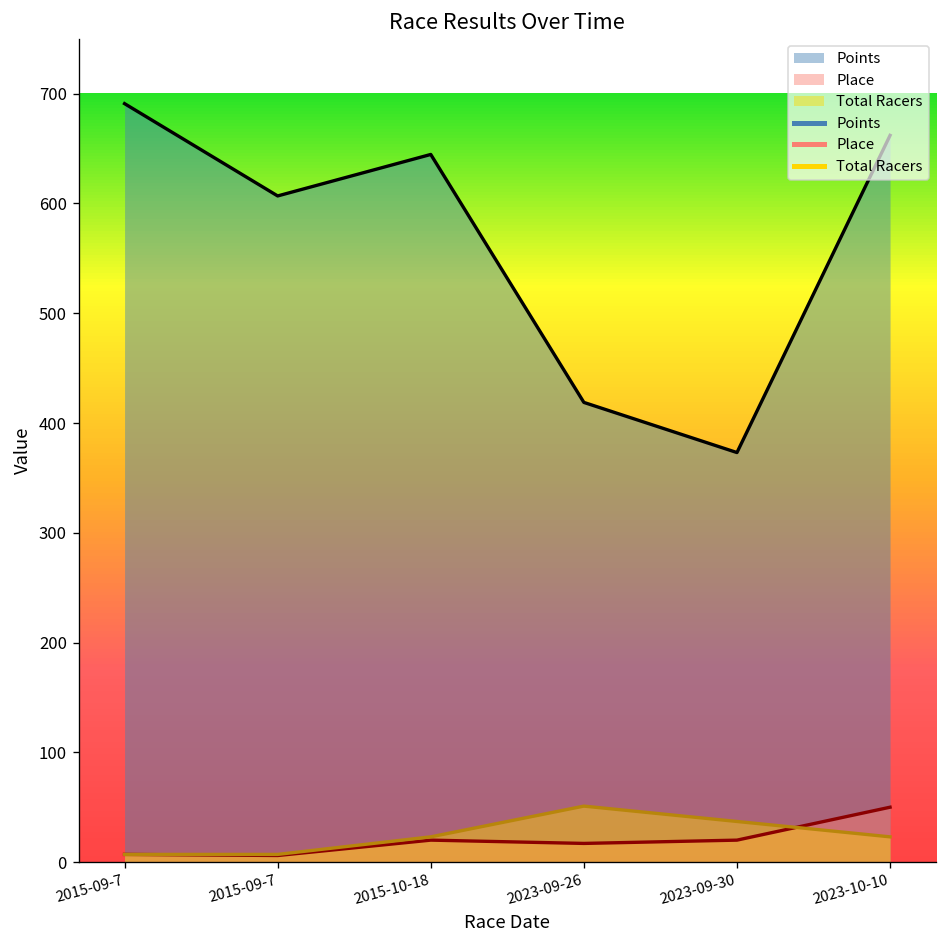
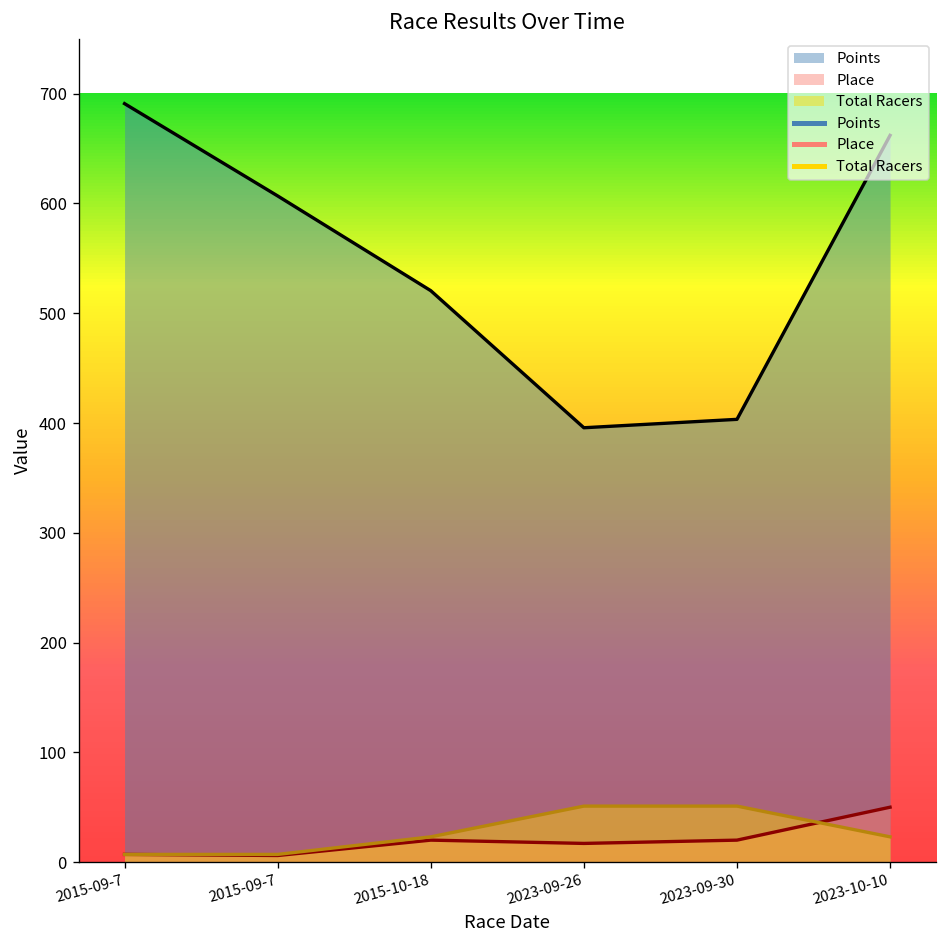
Points, 2015-10-18: 640 -> 520
Points, 2023-09-26: 420 -> 400
Points, 2023-09-30: 370 -> 400
Total Racers, 2023-09-30: 40 -> 50
